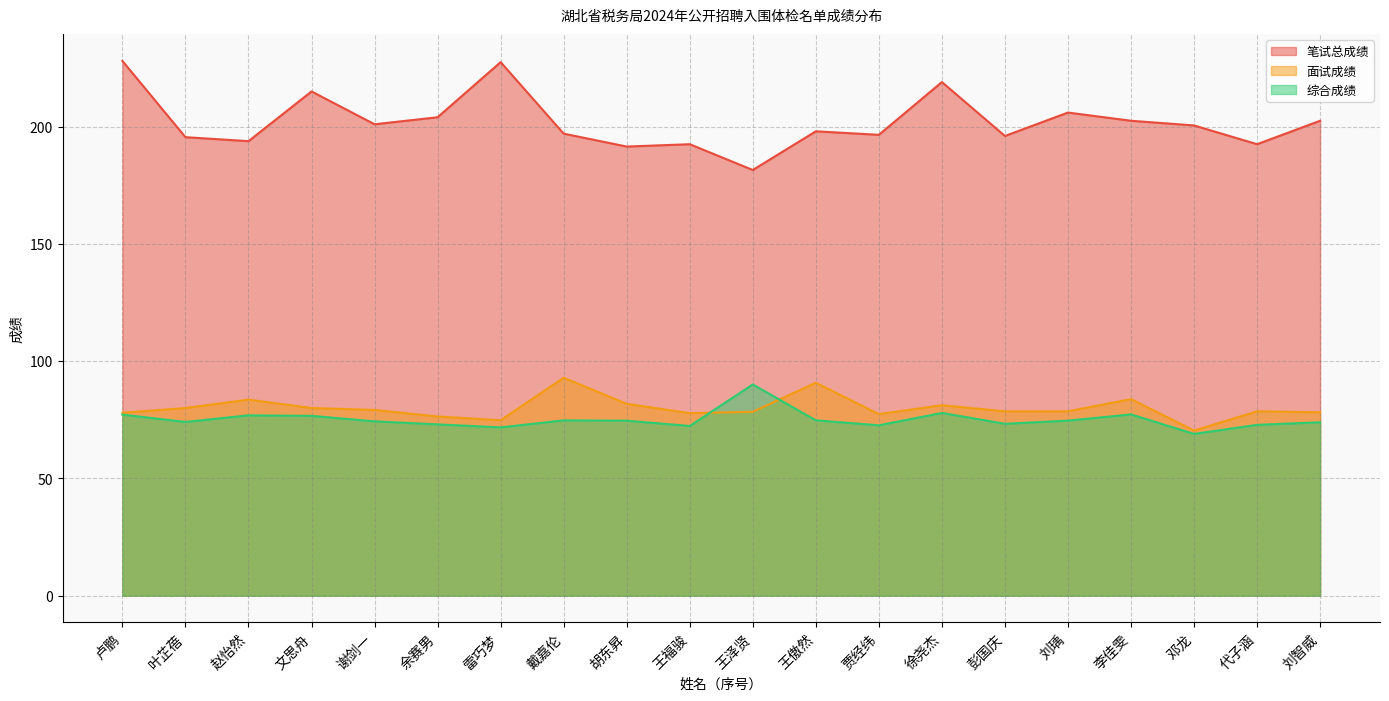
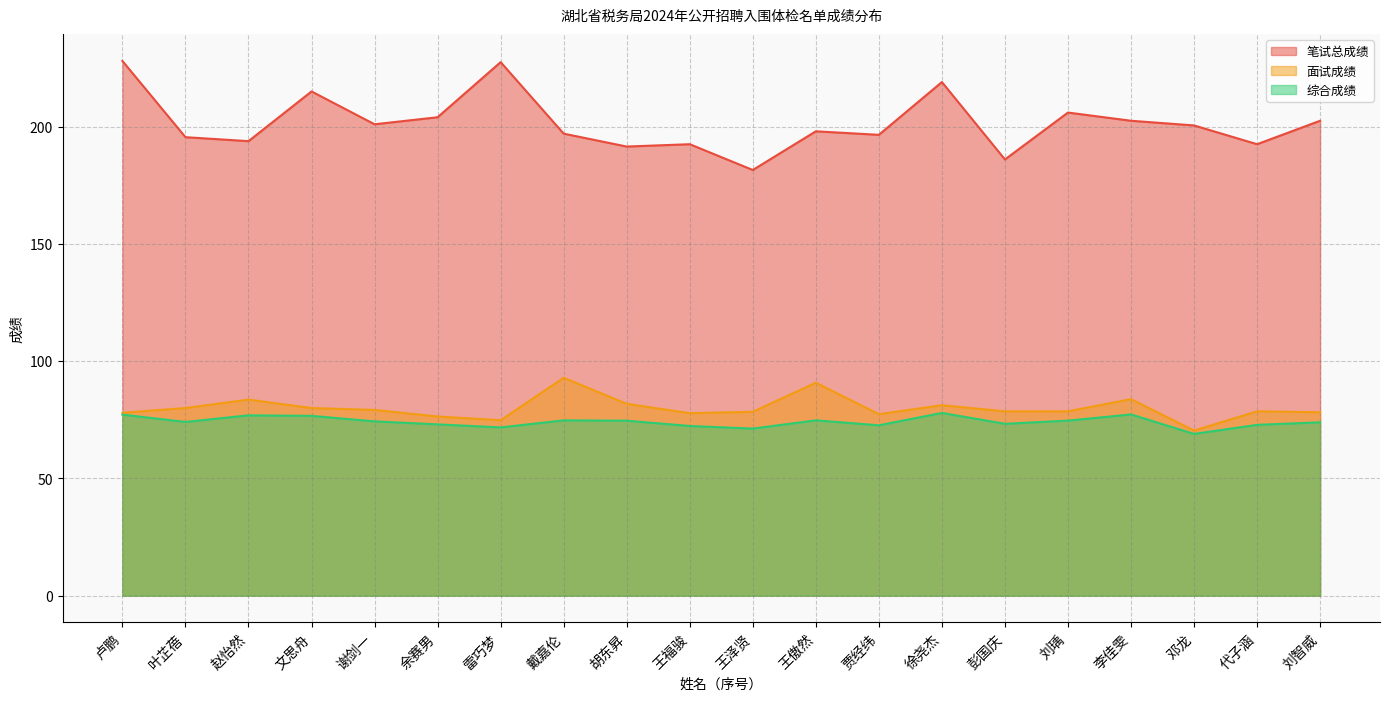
综合成绩, 王泽贤: 90 -> 71
笔试总成绩, 彭国庆: 196 -> 186
